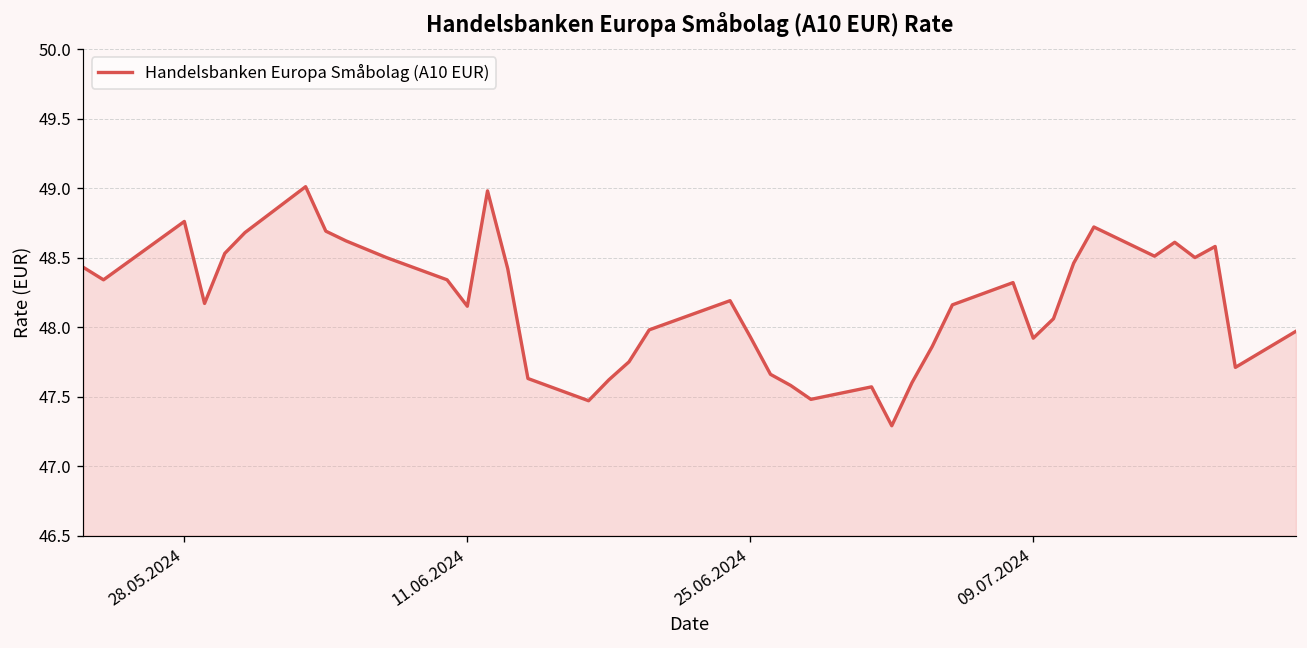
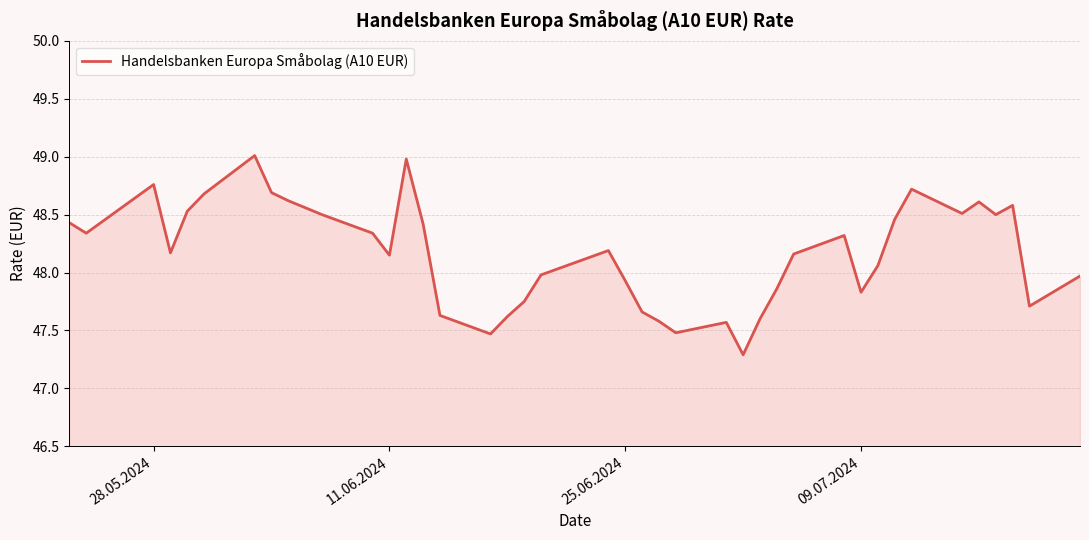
09.07.2024: 47.92 -> 47.83
